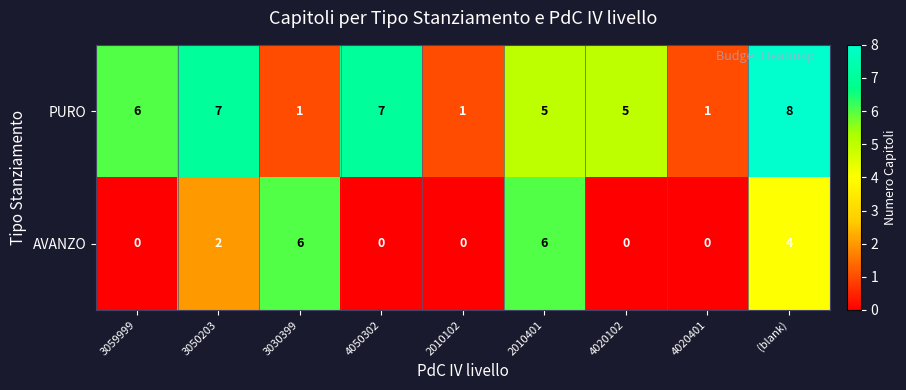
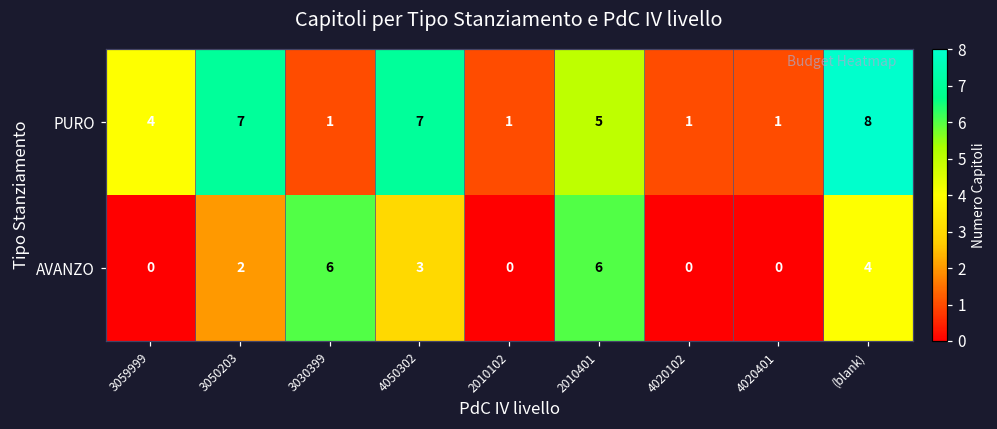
PURO, 3059999: 6 -> 4
PURO, 4020102: 5 -> 1
AVANZO, 4050302: 0 -> 3
